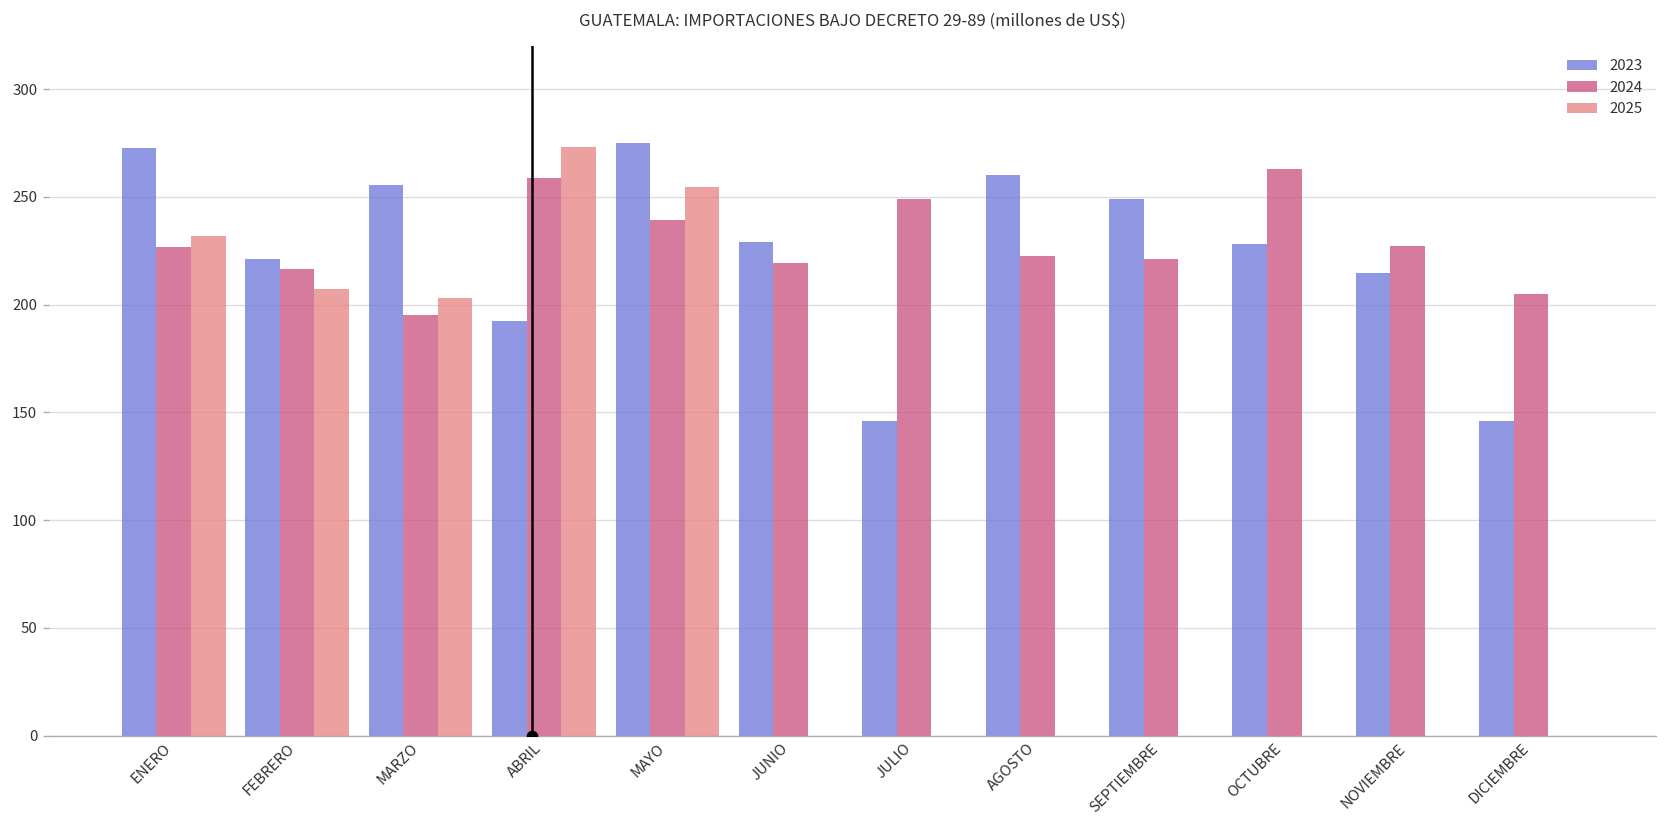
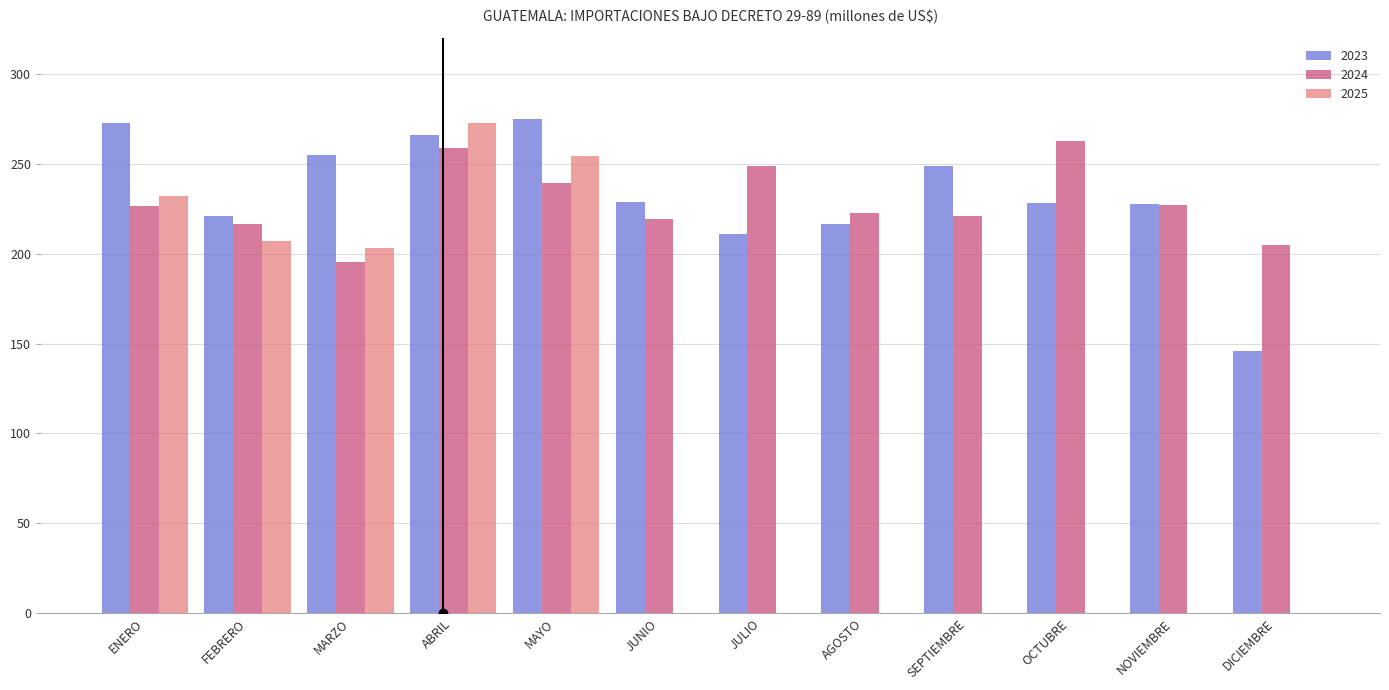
2023, ABRIL: 192 -> 266
2023, JULIO: 146 -> 211
2023, AGOSTO: 260 -> 217
2023, NOVIEMBRE: 215 -> 228
